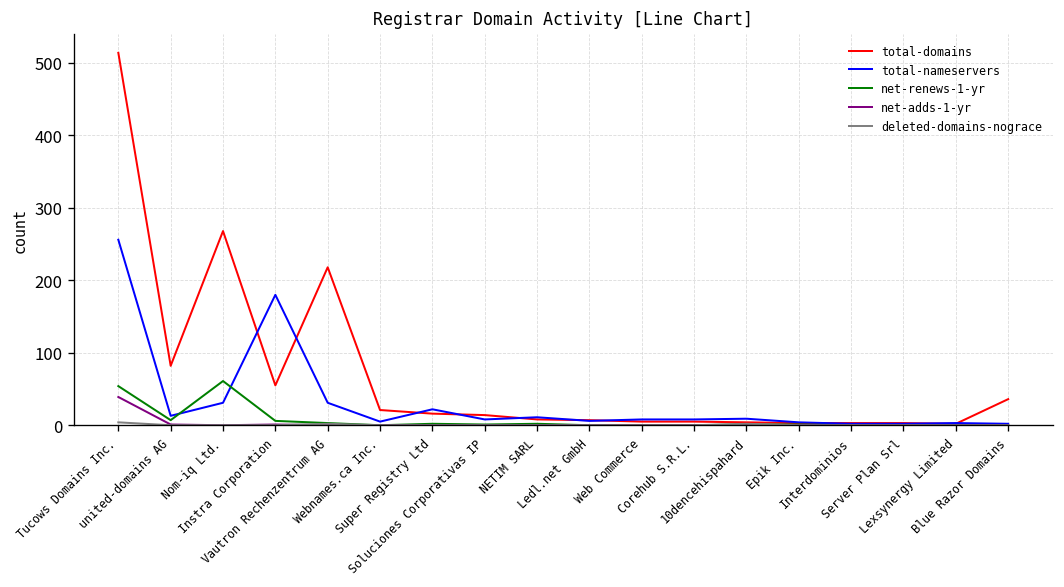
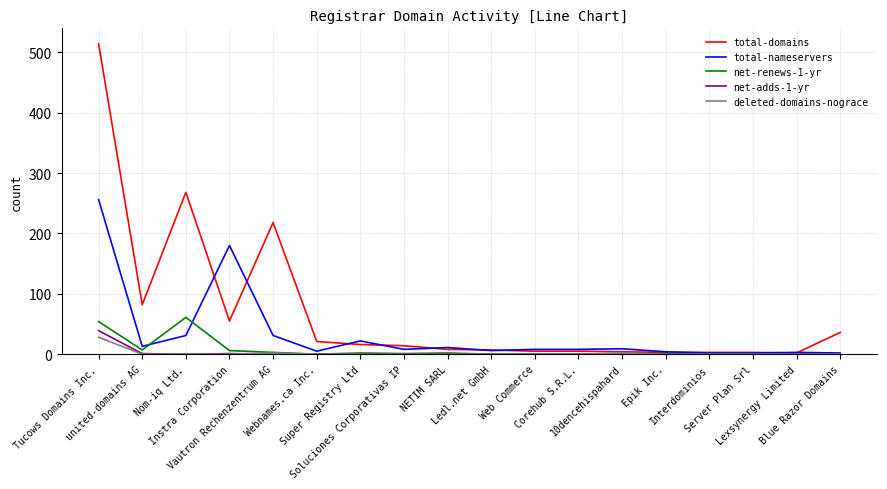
deleted-domains-nograce, Tucows Domains Inc.: 0 -> 30
